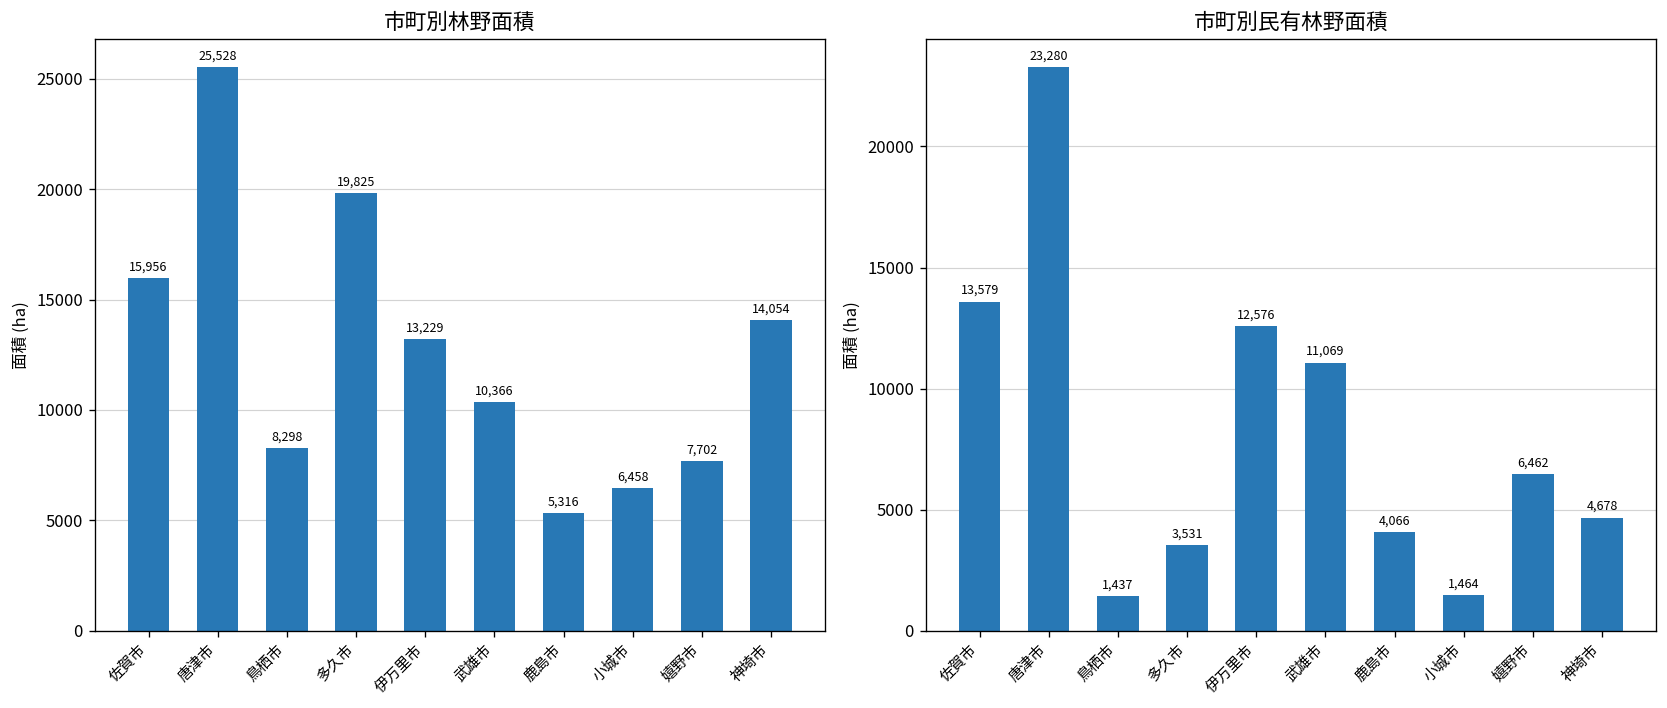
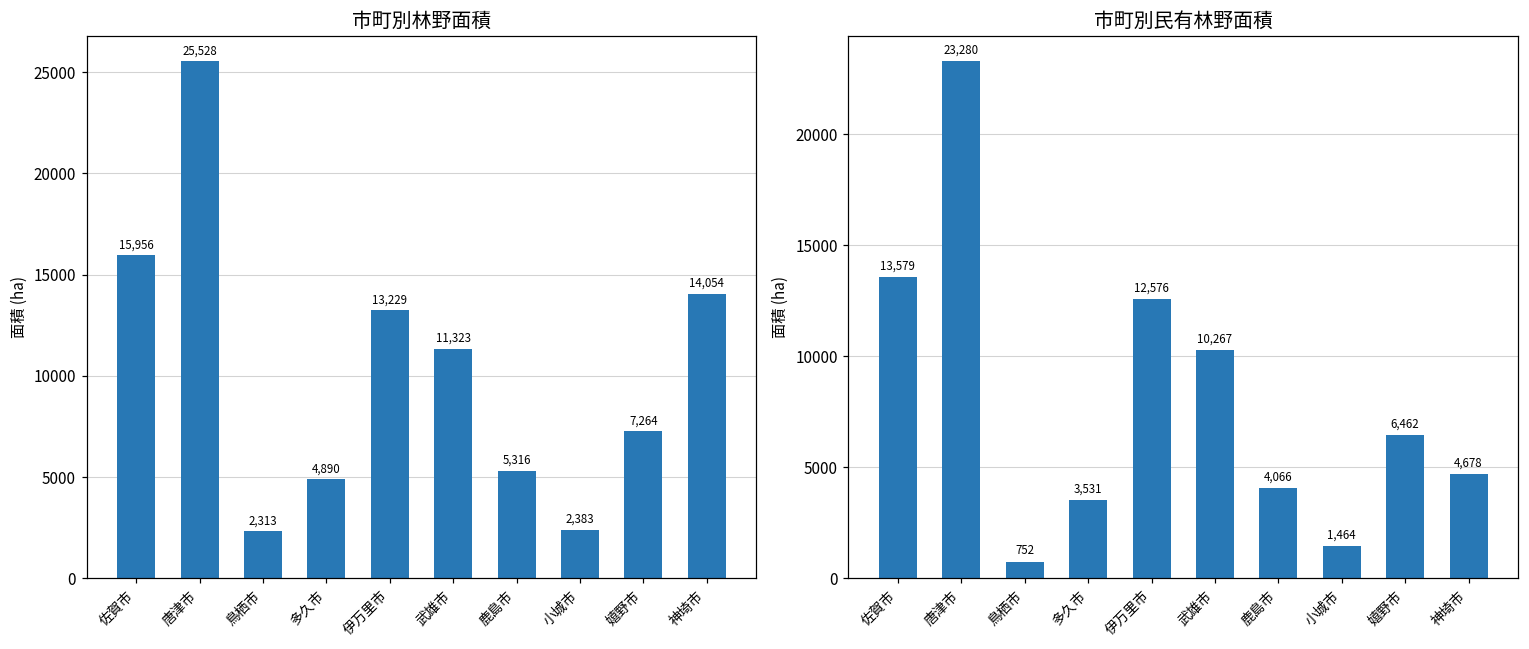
市町別林野面積, 鳥栖市: 8,298 -> 2,313
市町別林野面積, 多久市: 19,825 -> 4,890
市町別林野面積, 武雄市: 10,366 -> 11,323
市町別林野面積, 小城市: 6,458 -> 2,383
市町別林野面積, 嬉野市: 7,702 -> 7,264
市町別民有林野面積, 鳥栖市: 1,437 -> 752
市町別民有林野面積, 武雄市: 11,069 -> 10,267
